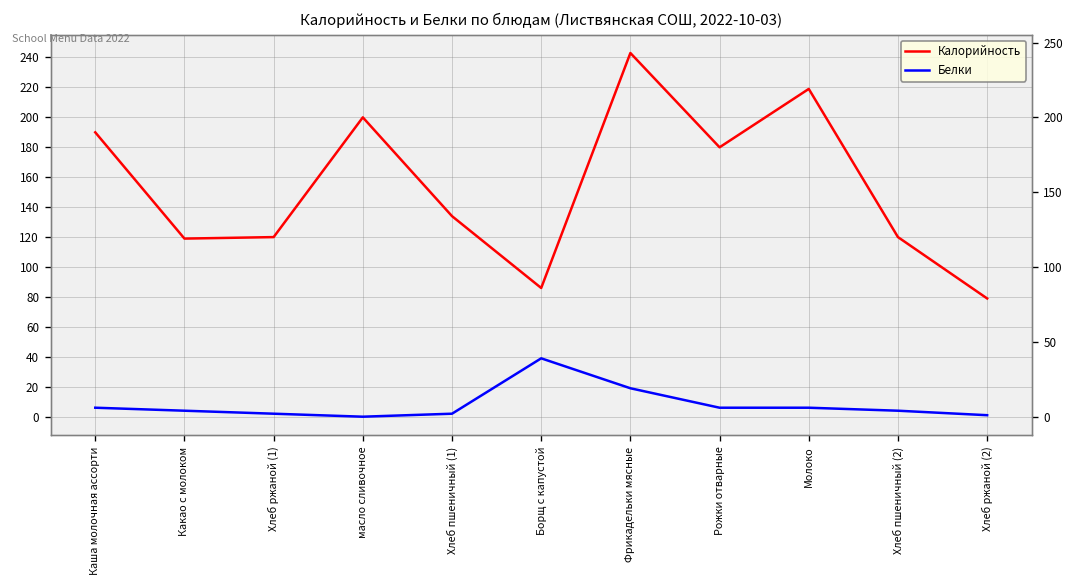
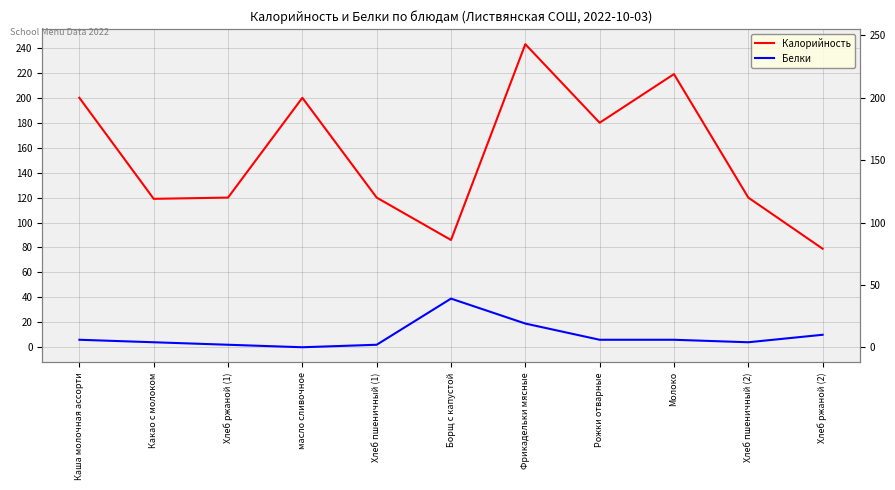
Калорийность, Каша молочная ассорти: 190 -> 200
Калорийность, Хлеб пшеничный (1): 134 -> 120
Белки, Хлеб ржаной (2): 1 -> 10
